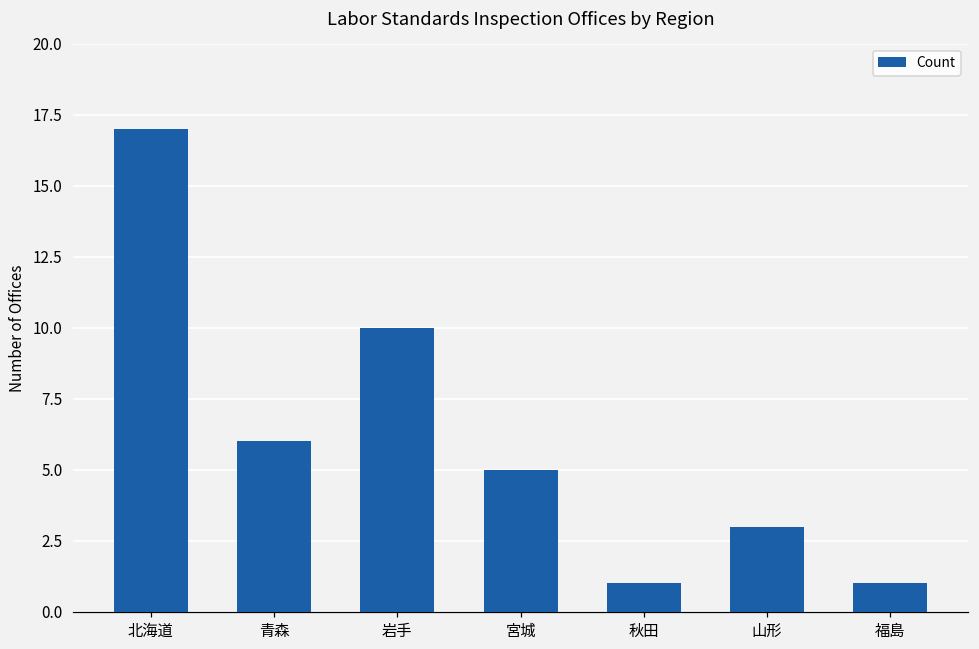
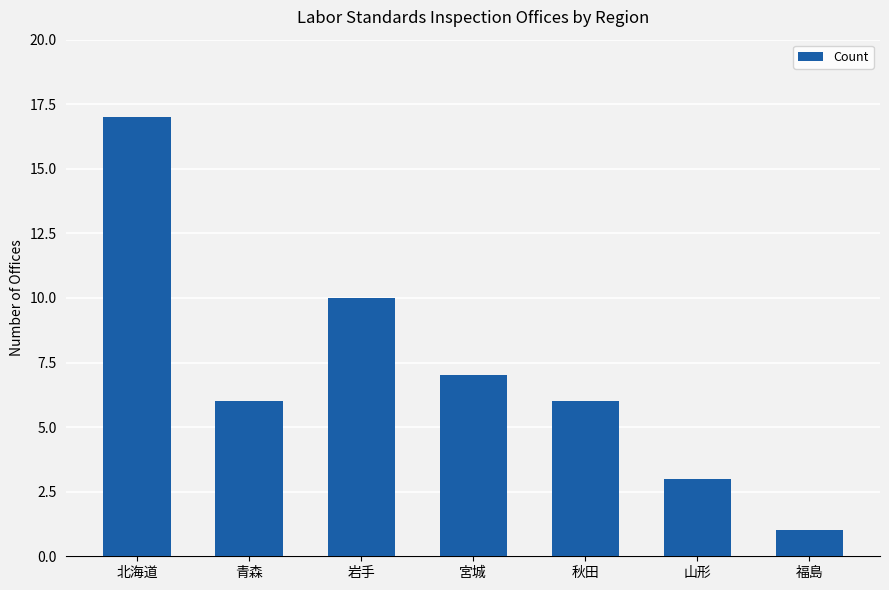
宮城: 5 -> 7
秋田: 1 -> 6
